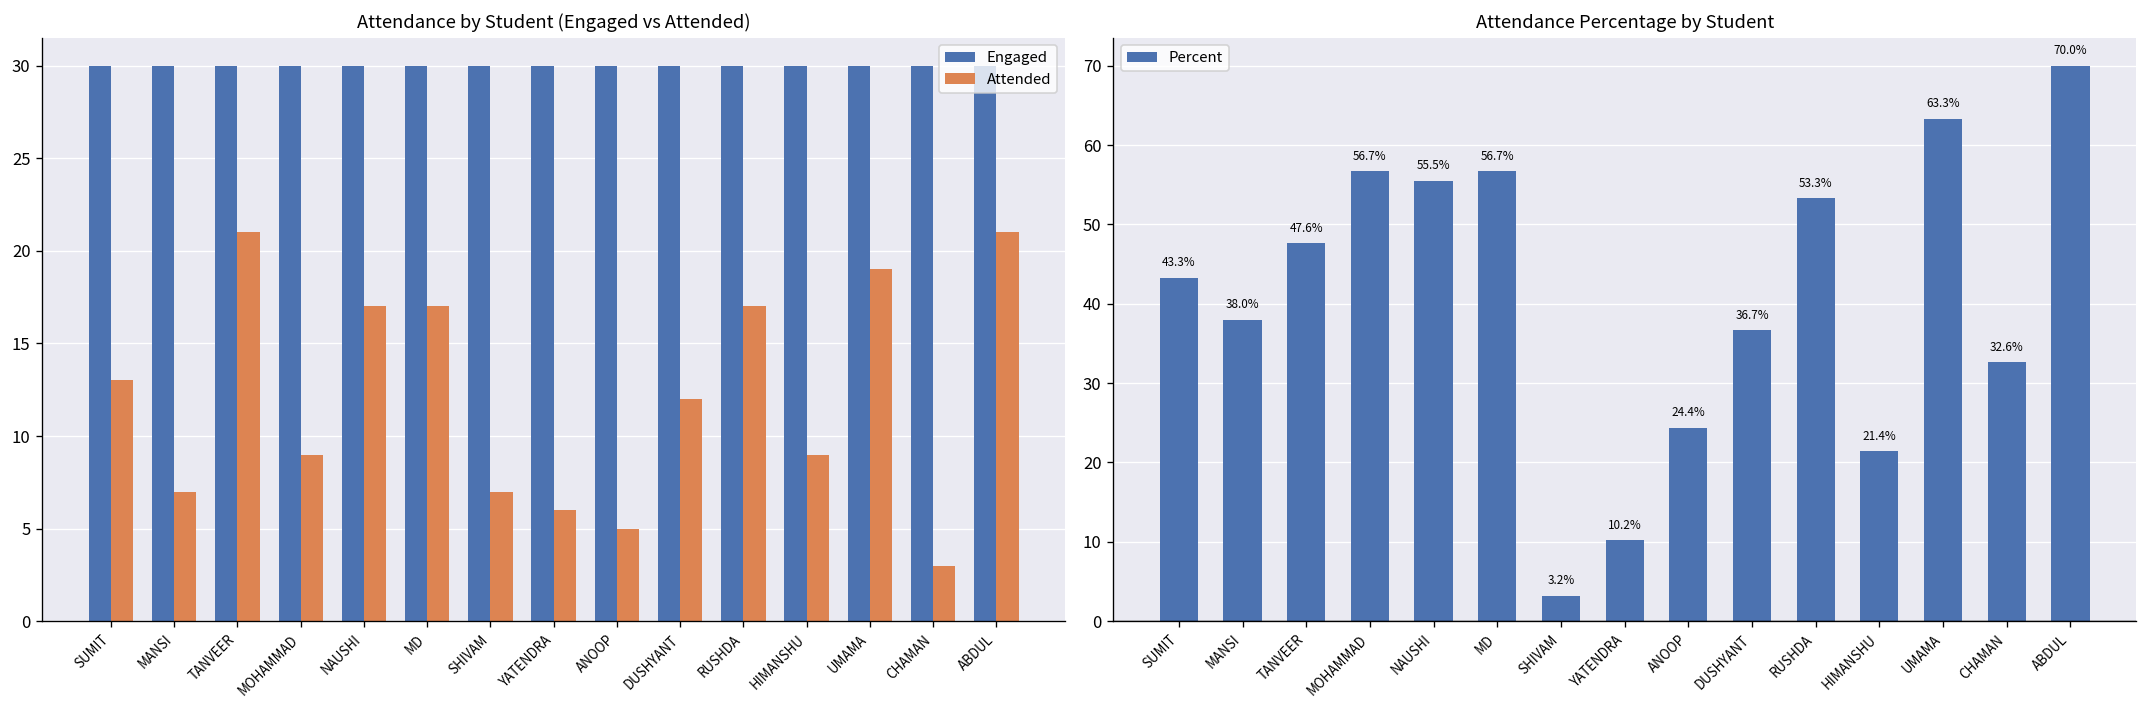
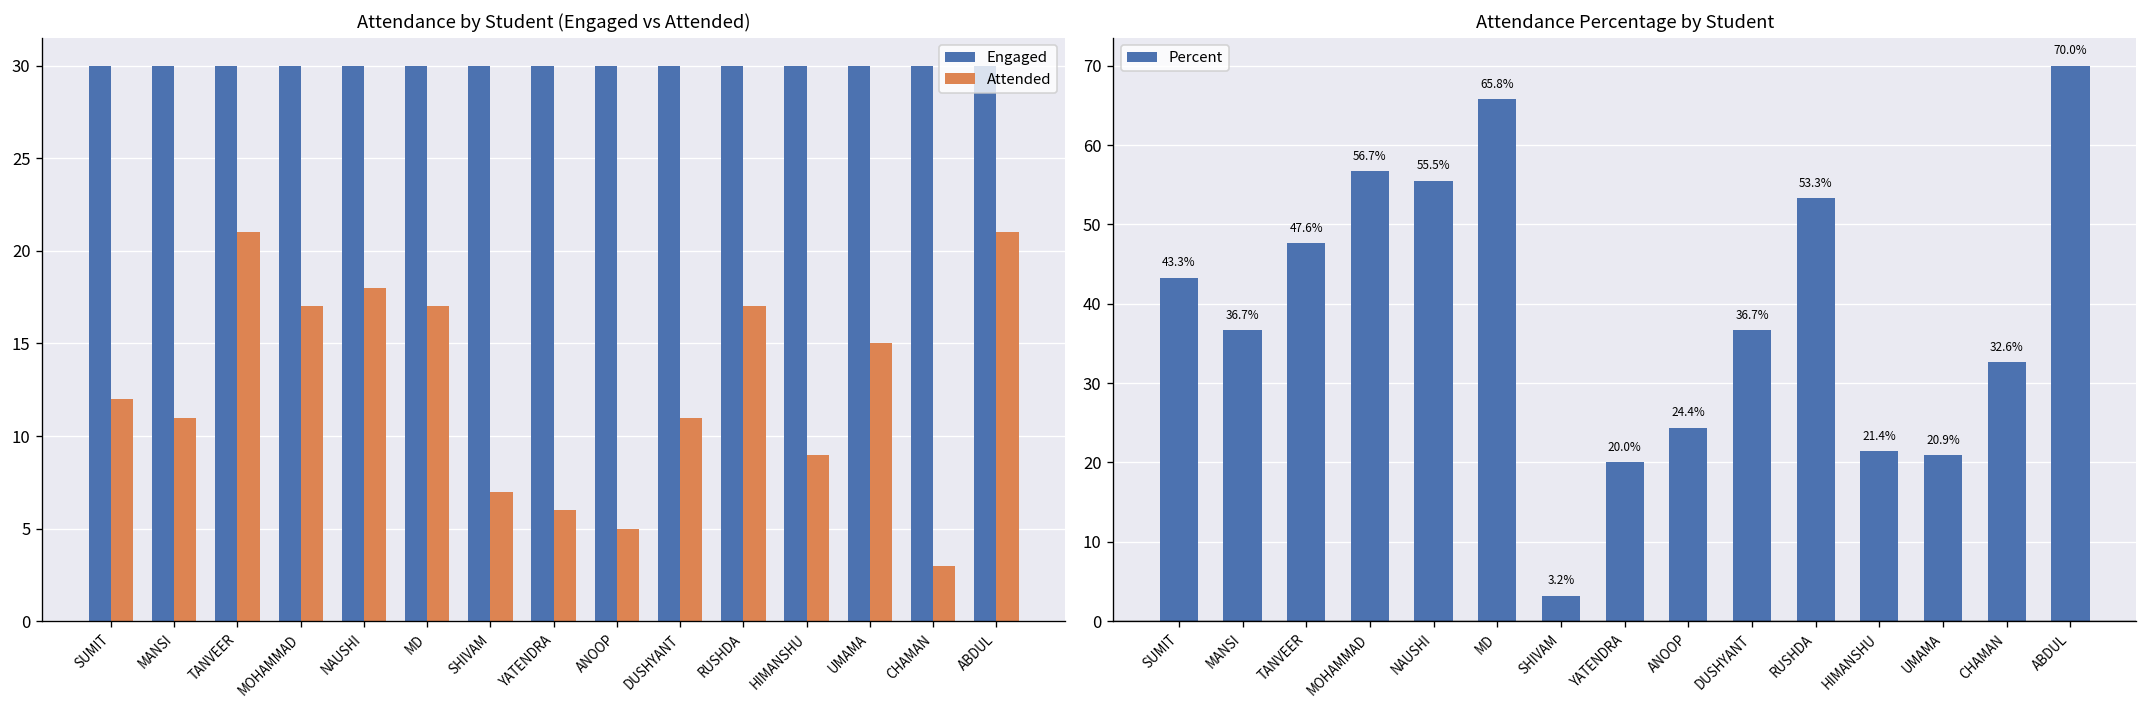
Attendance by Student (Engaged vs Attended), Attended, SUMIT: 13 -> 12
Attendance by Student (Engaged vs Attended), Attended, MANSI: 7 -> 11
Attendance by Student (Engaged vs Attended), Attended, MOHAMMAD: 9 -> 17
Attendance by Student (Engaged vs Attended), Attended, NAUSHI: 17 -> 18
Attendance by Student (Engaged vs Attended), Attended, DUSHYANT: 12 -> 11
Attendance by Student (Engaged vs Attended), Attended, UMAMA: 19 -> 15
Attendance Percentage by Student, MANSI: 38.0% -> 36.7%
Attendance Percentage by Student, MD: 56.7% -> 65.8%
Attendance Percentage by Student, YATENDRA: 10.2% -> 20.0%
Attendance Percentage by Student, UMAMA: 63.3% -> 20.9%
